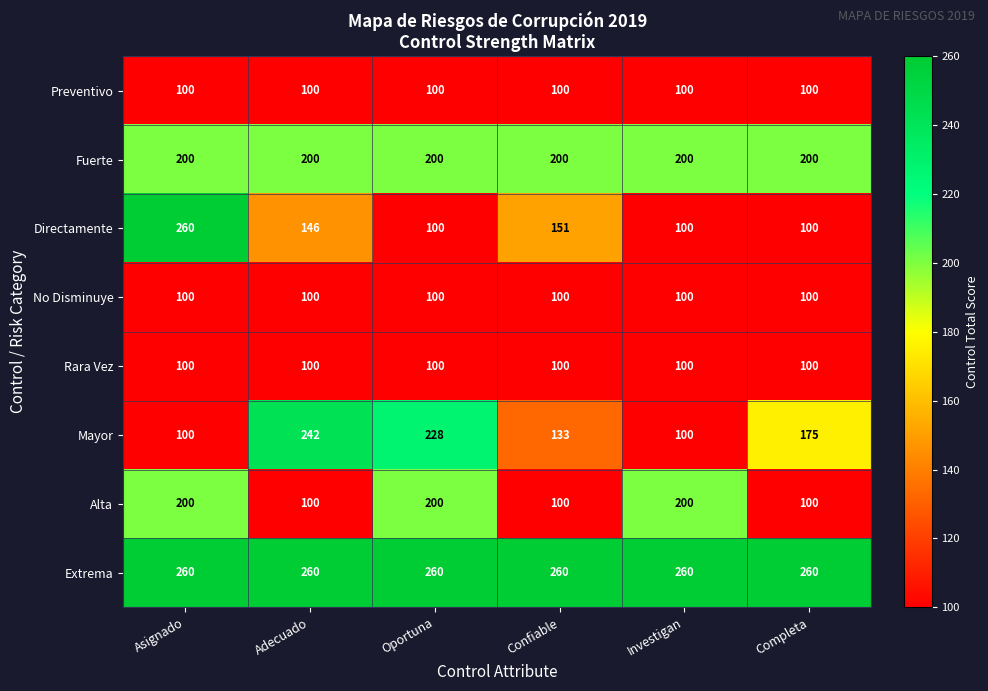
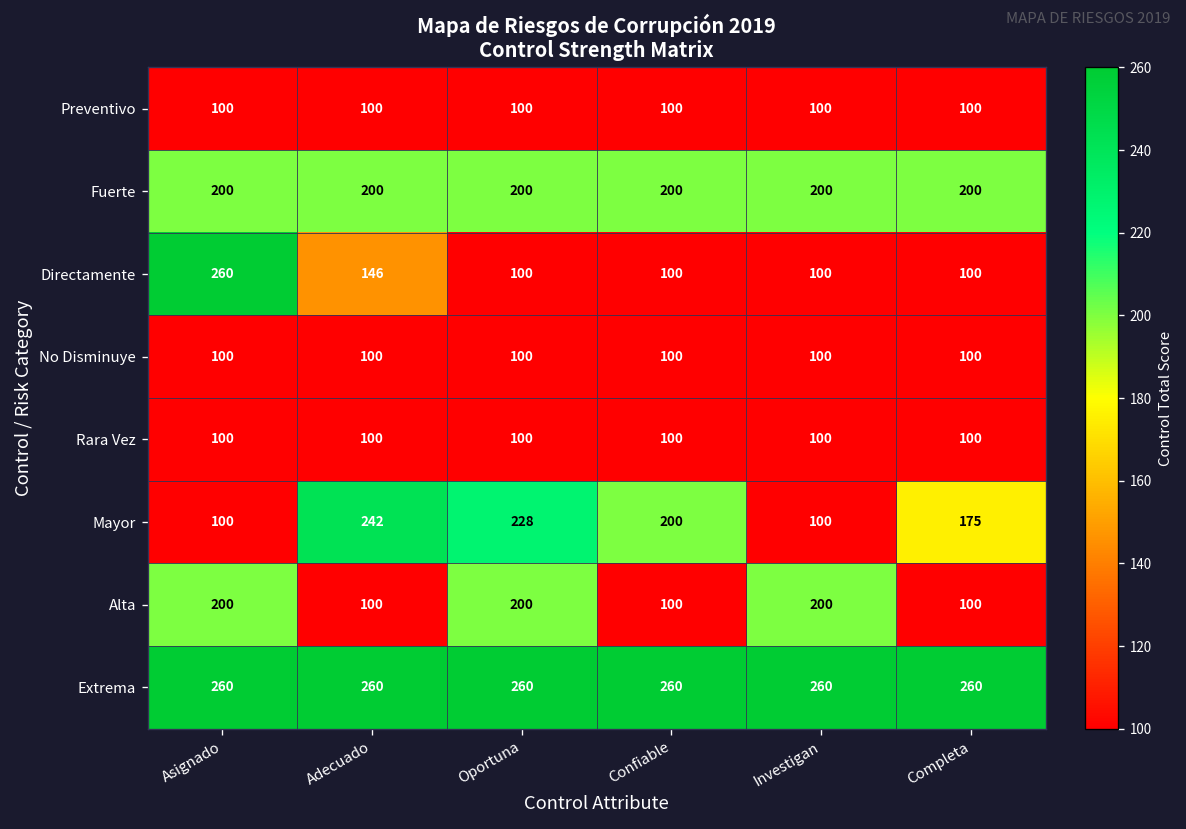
Directamente, Confiable: 151 -> 100
Mayor, Confiable: 133 -> 200
